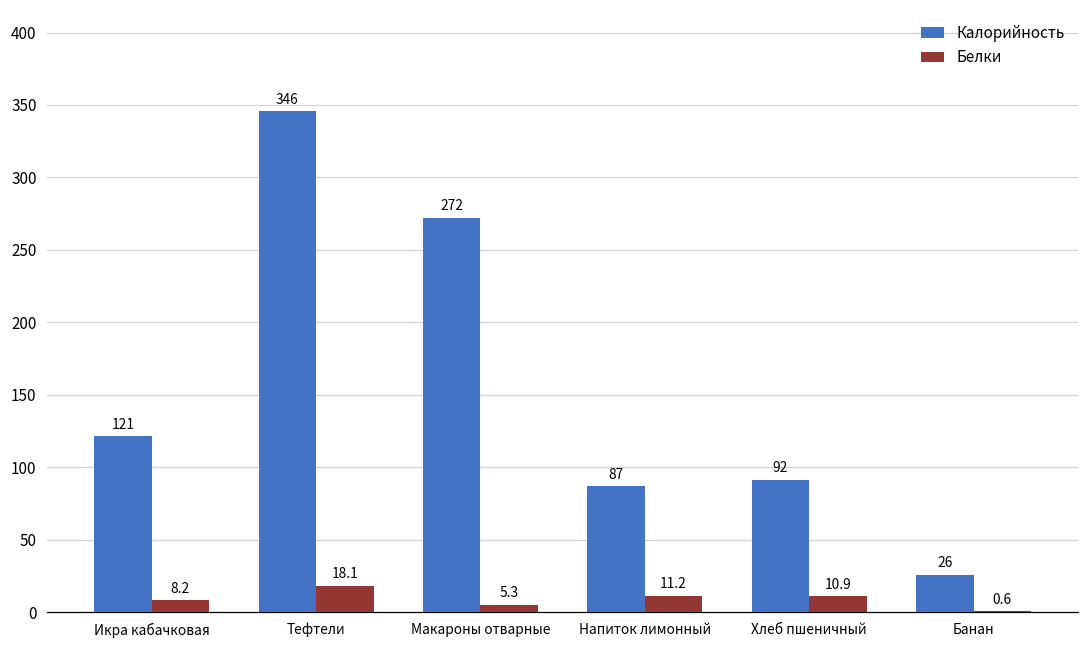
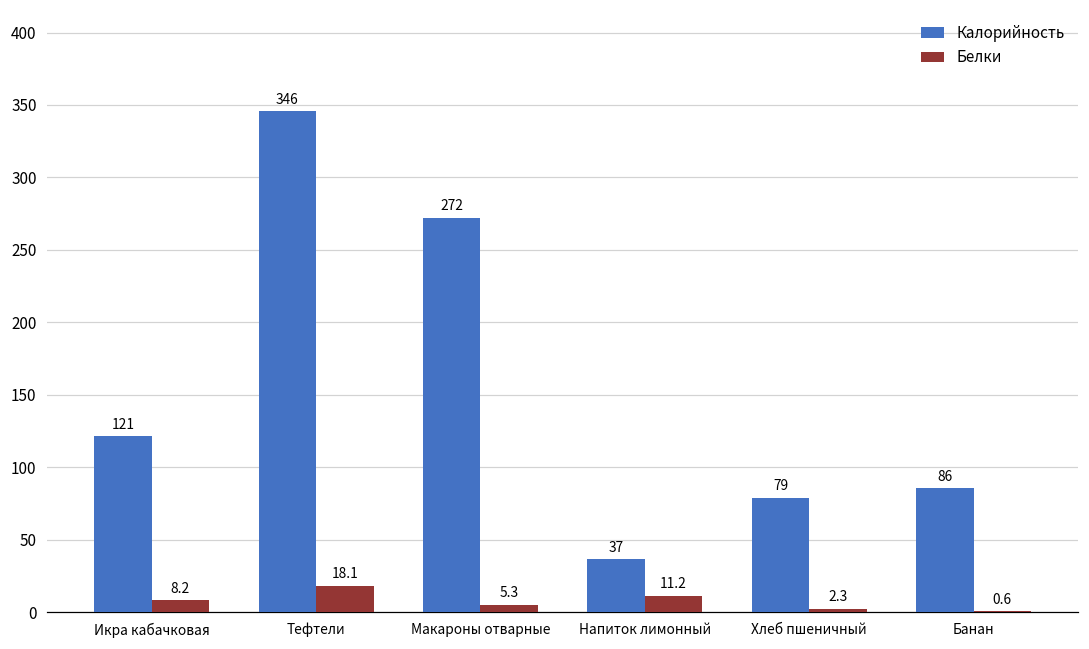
Калорийность, Напиток лимонный: 87 -> 37
Калорийность, Хлеб пшеничный: 92 -> 79
Белки, Хлеб пшеничный: 10.9 -> 2.3
Калорийность, Банан: 26 -> 86
